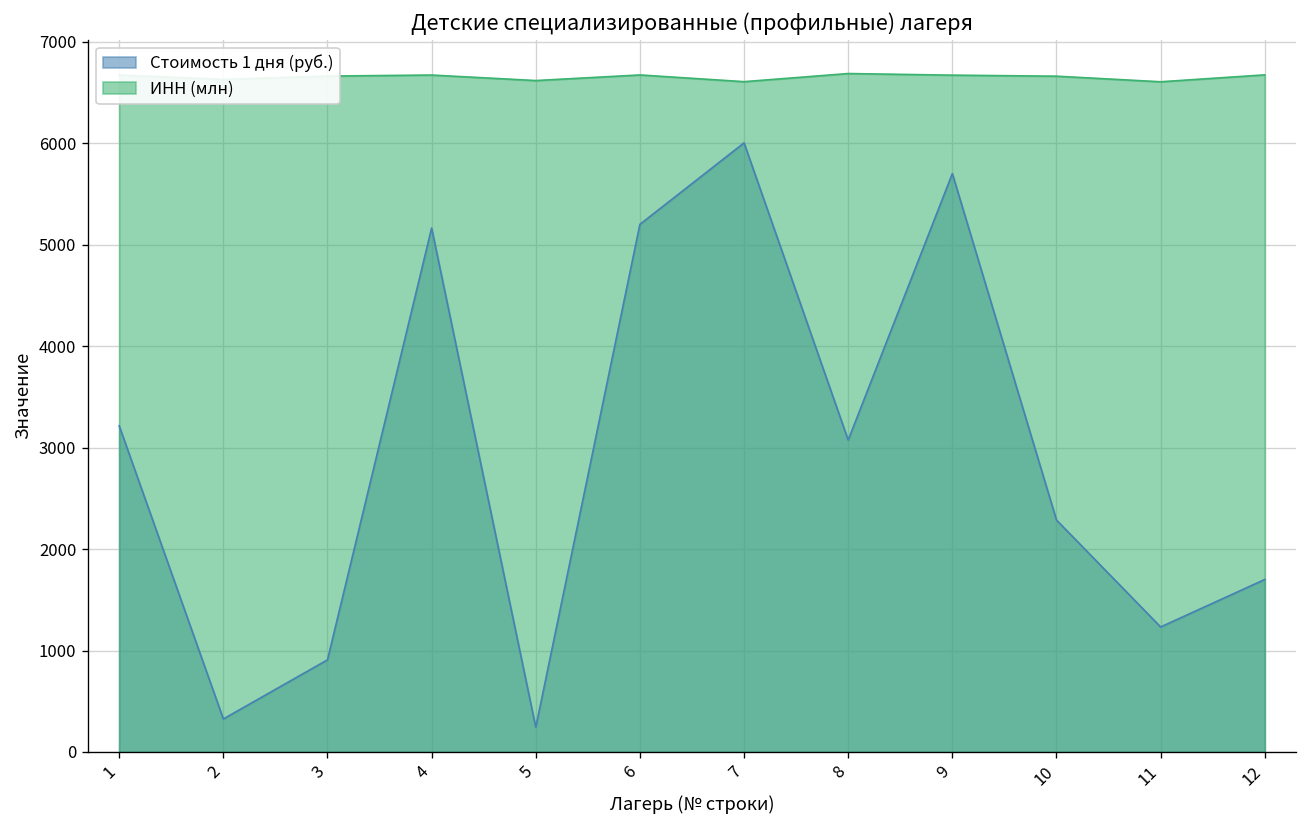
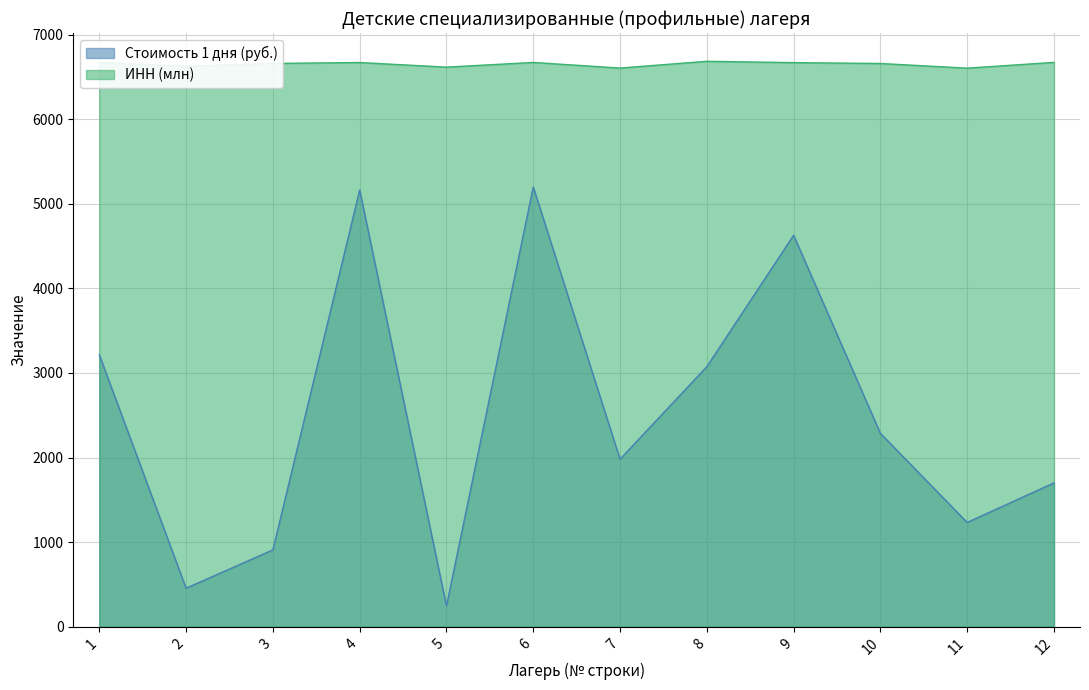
Стоимость 1 дня (руб.), 2: 300 -> 500
Стоимость 1 дня (руб.), 7: 6000 -> 2000
Стоимость 1 дня (руб.), 9: 5700 -> 4600
